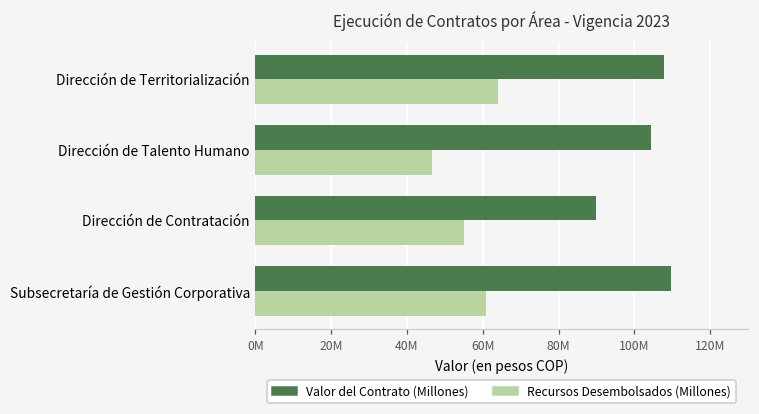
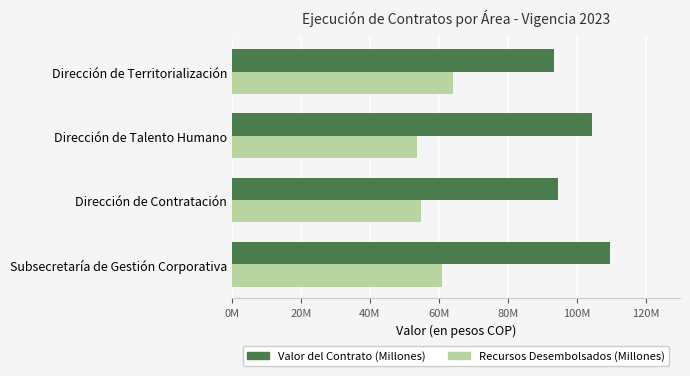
Valor del Contrato (Millones), Dirección de Territorialización: 108000000 -> 93000000
Recursos Desembolsados (Millones), Dirección de Talento Humano: 47000000 -> 54000000
Valor del Contrato (Millones), Dirección de Contratación: 90000000 -> 95000000
